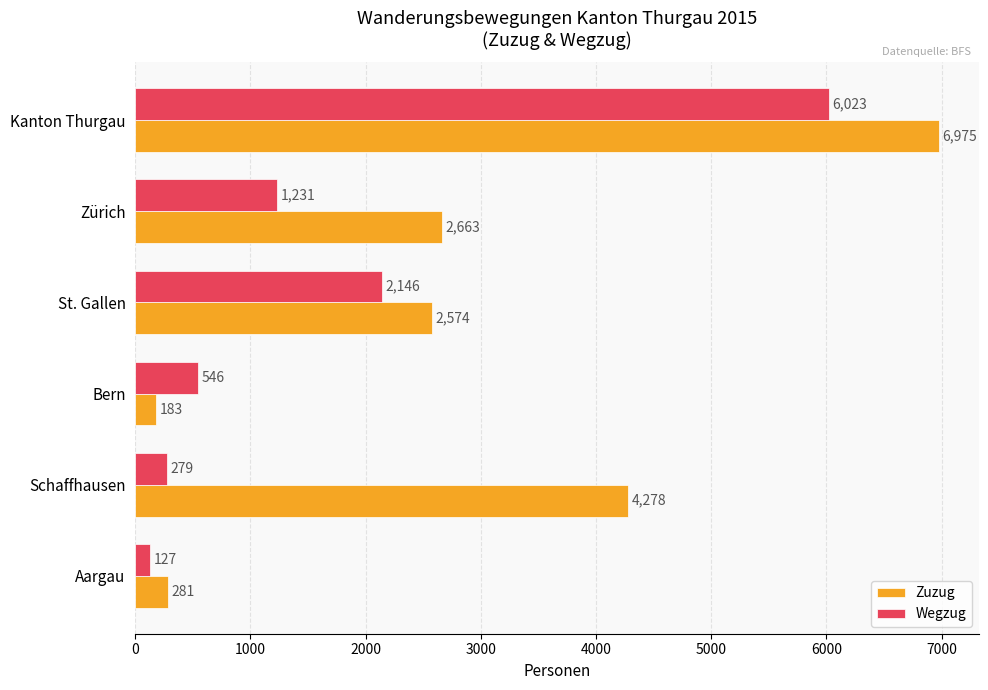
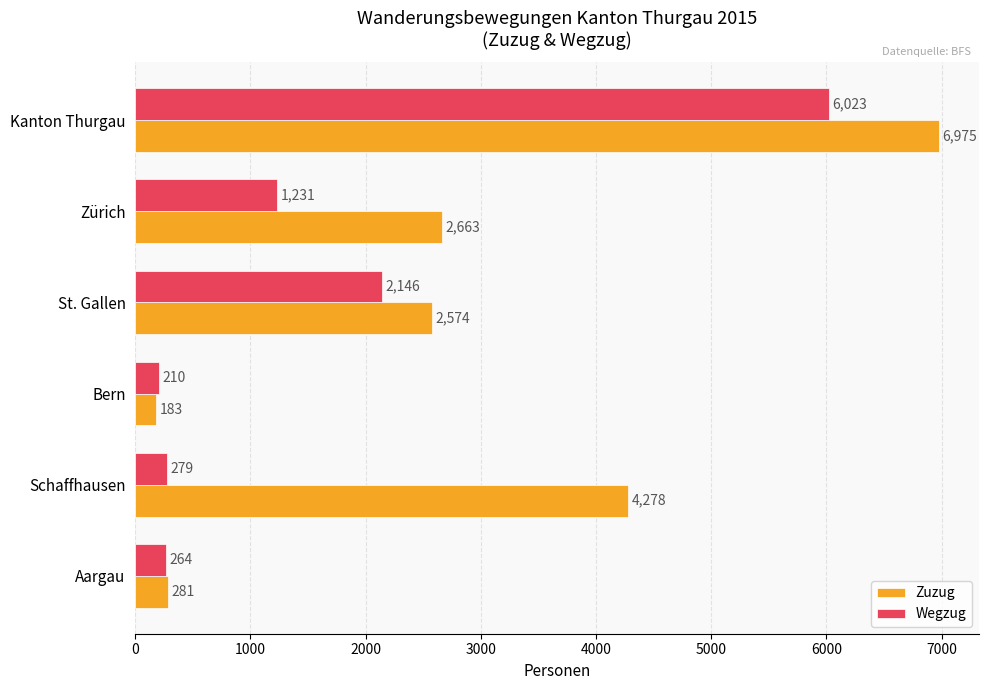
Wegzug, Bern: 546 -> 210
Wegzug, Aargau: 127 -> 264
